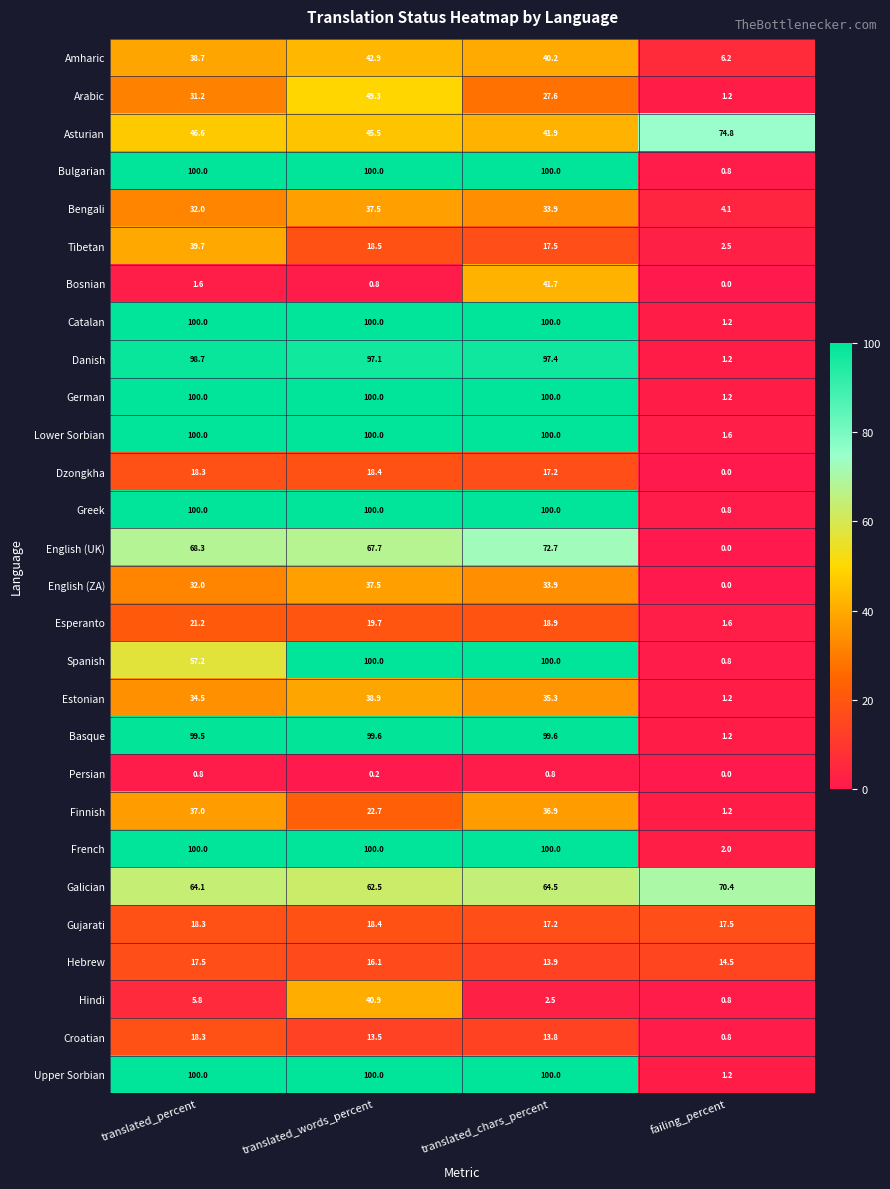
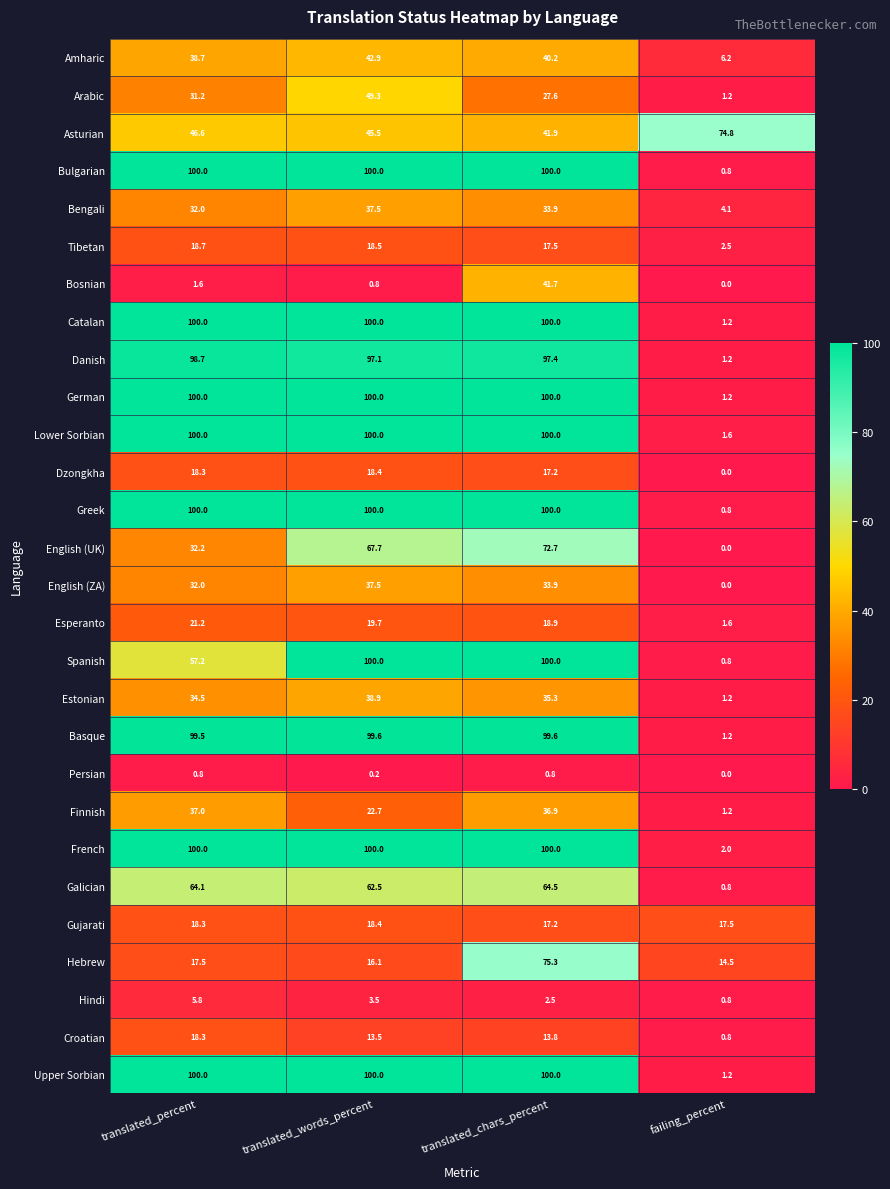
Tibetan, translated_percent: 39.7 -> 18.7
English (UK), translated_percent: 68.3 -> 32.2
Galician, failing_percent: 70.4 -> 0.8
Hebrew, translated_chars_percent: 13.9 -> 75.3
Hindi, translated_words_percent: 40.9 -> 3.5
